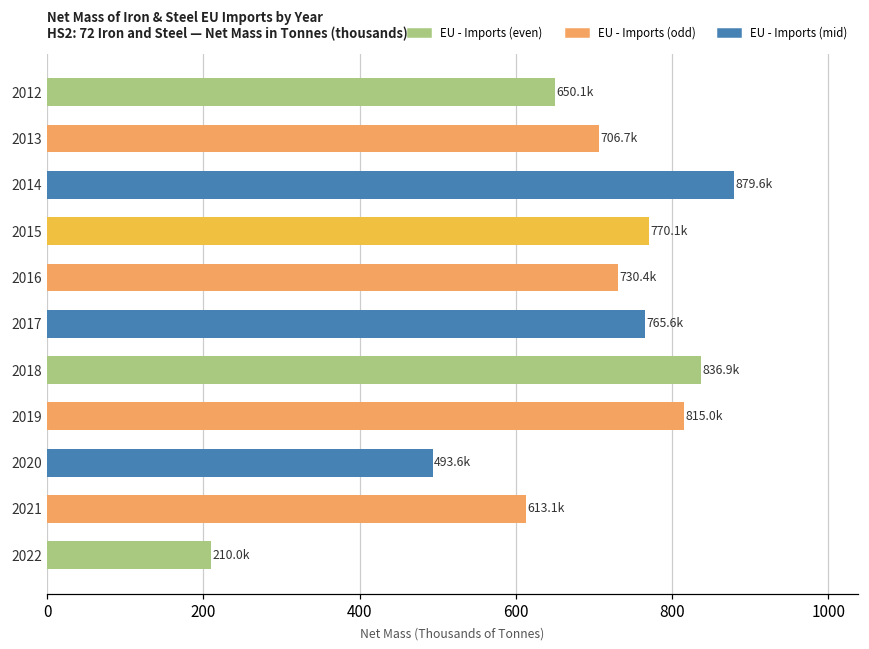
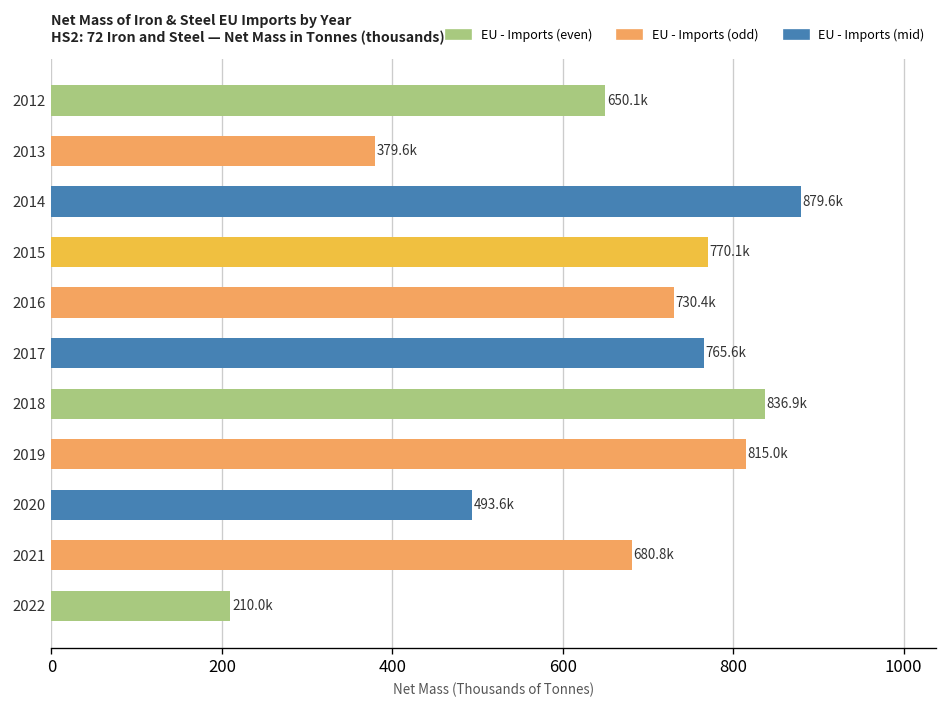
2013: 706.7k -> 379.6k
2021: 613.1k -> 680.8k
